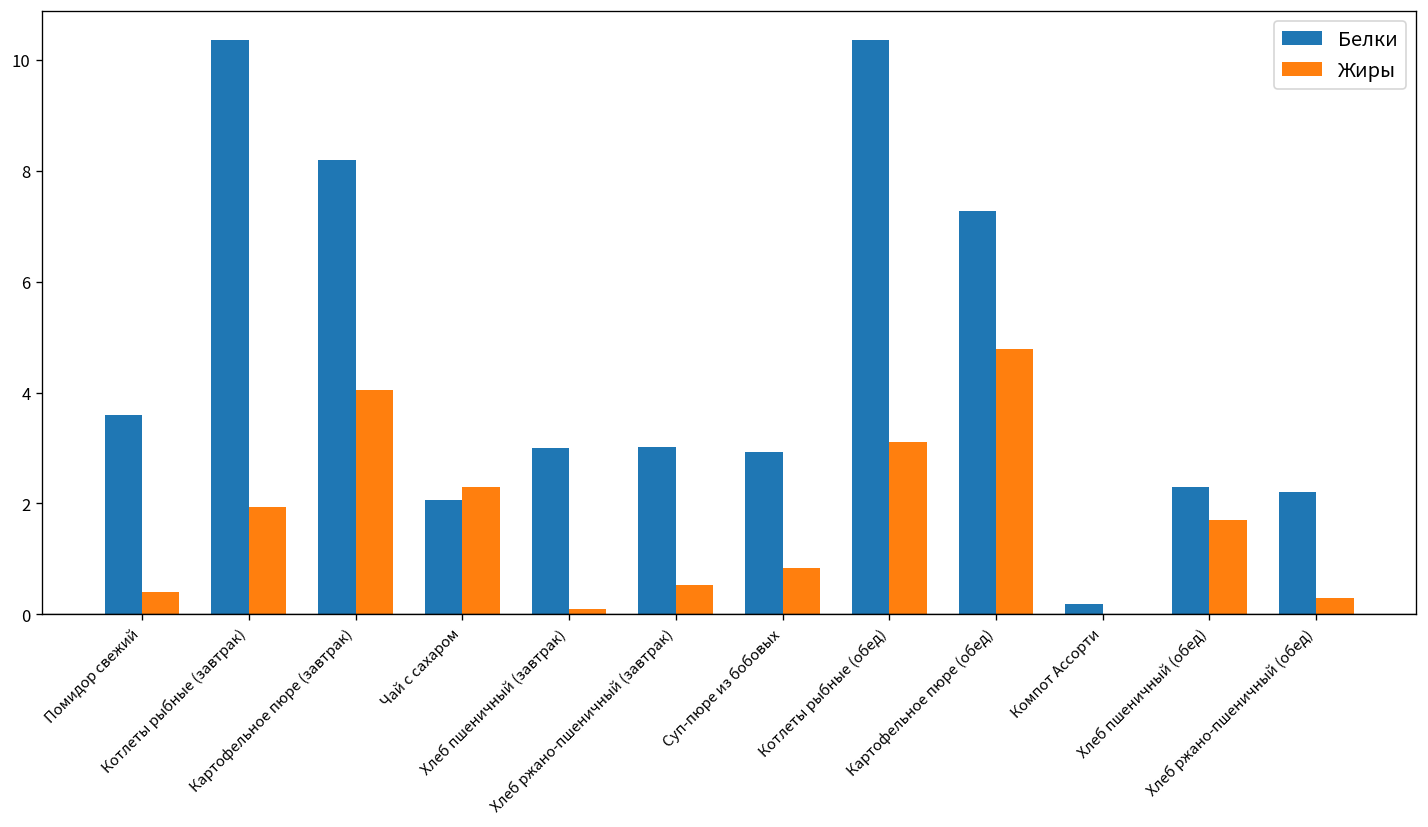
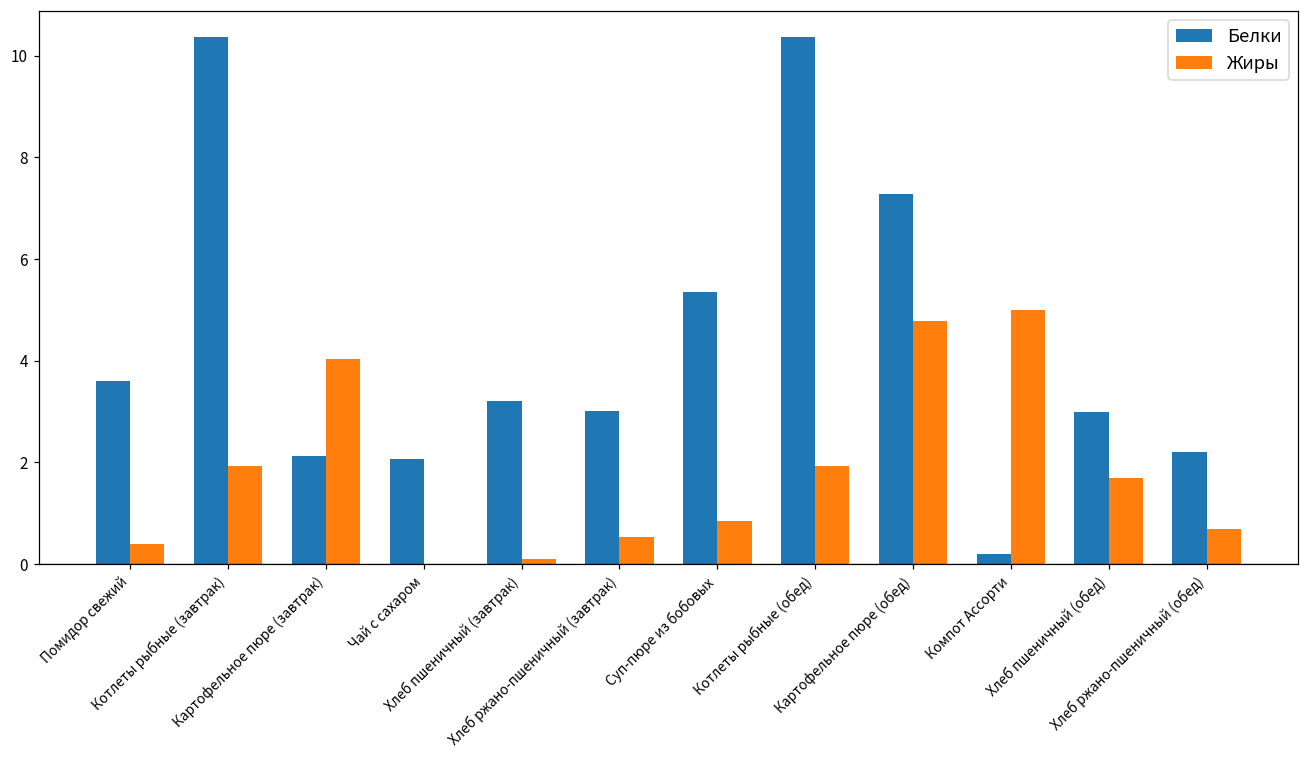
Белки, Картофельное пюре (завтрак): 8.2 -> 2.1
Жиры, Чай с сахаром: 2.3 -> 0.0
Белки, Хлеб пшеничный (завтрак): 3.0 -> 3.2
Белки, Суп-пюре из бобовых: 2.9 -> 5.4
Жиры, Котлеты рыбные (обед): 3.1 -> 1.9
Жиры, Компот Ассорти: 0 -> 5
Белки, Хлеб пшеничный (обед): 2.3 -> 3.0
Жиры, Хлеб ржано-пшеничный (обед): 0.3 -> 0.7
